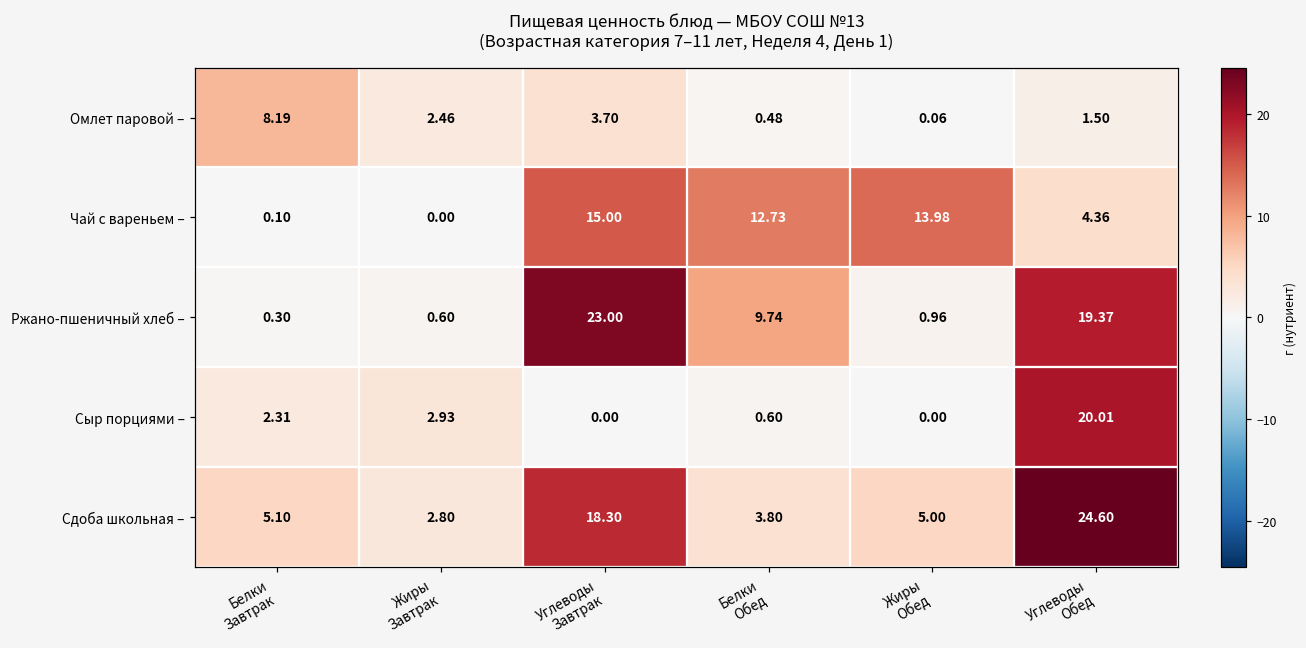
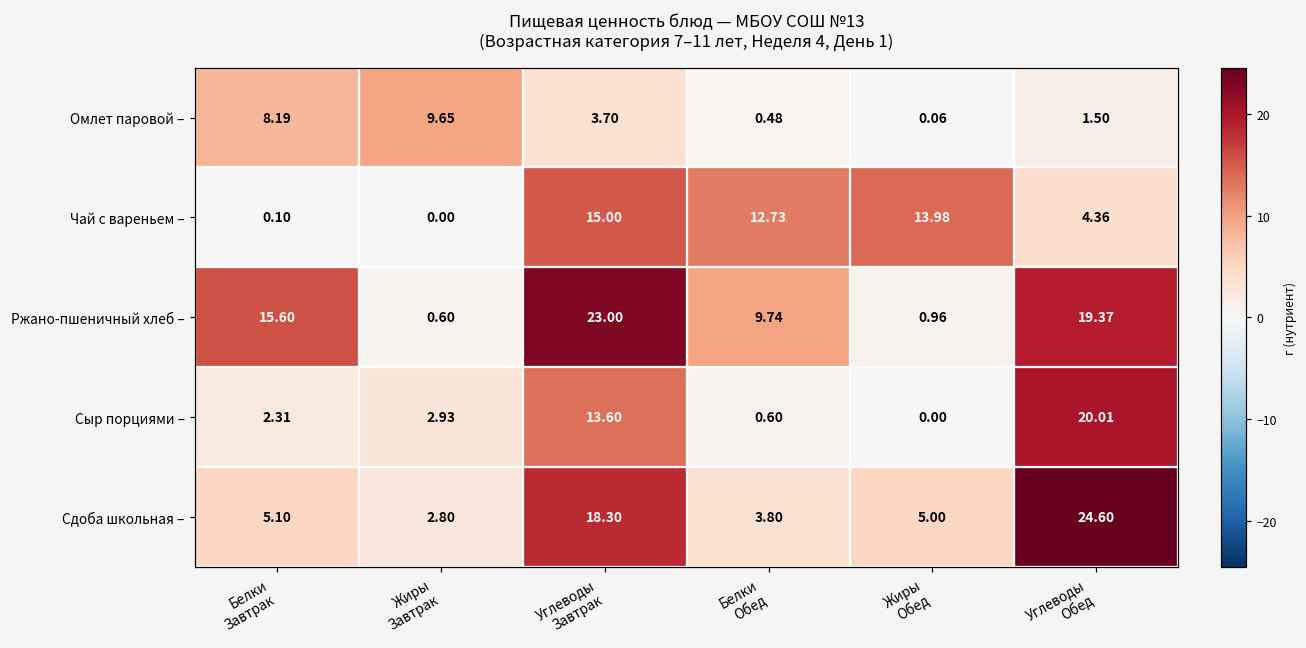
Омлет паровой –, Жиры Завтрак: 2.46 -> 9.65
Ржано-пшеничный хлеб –, Белки Завтрак: 0.30 -> 15.60
Сыр порциями –, Углеводы Завтрак: 0.00 -> 13.60
